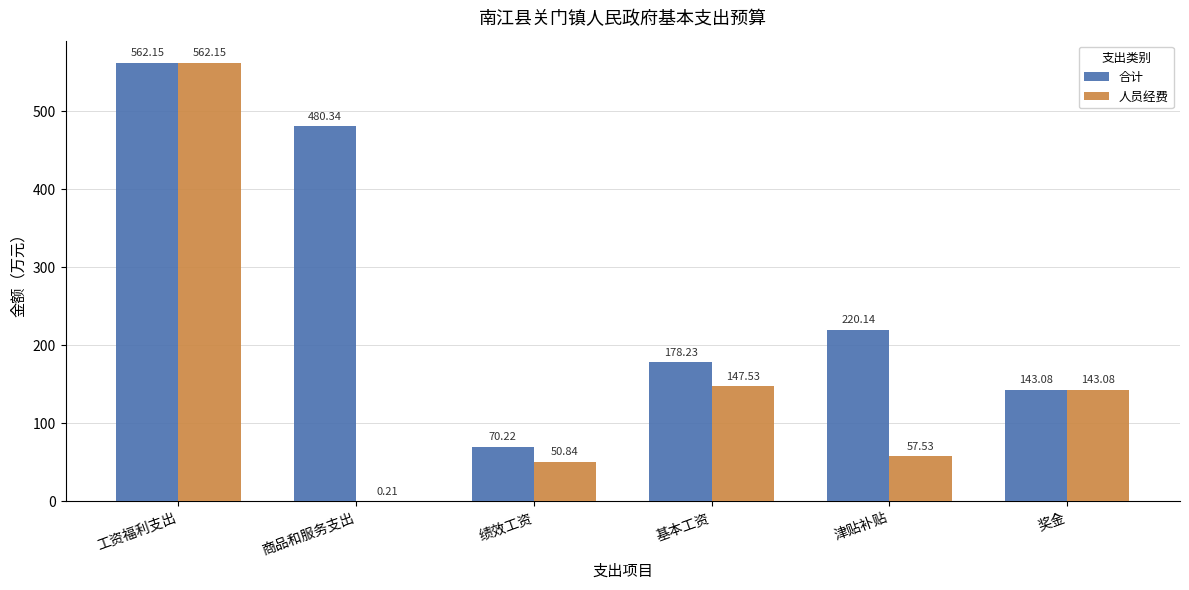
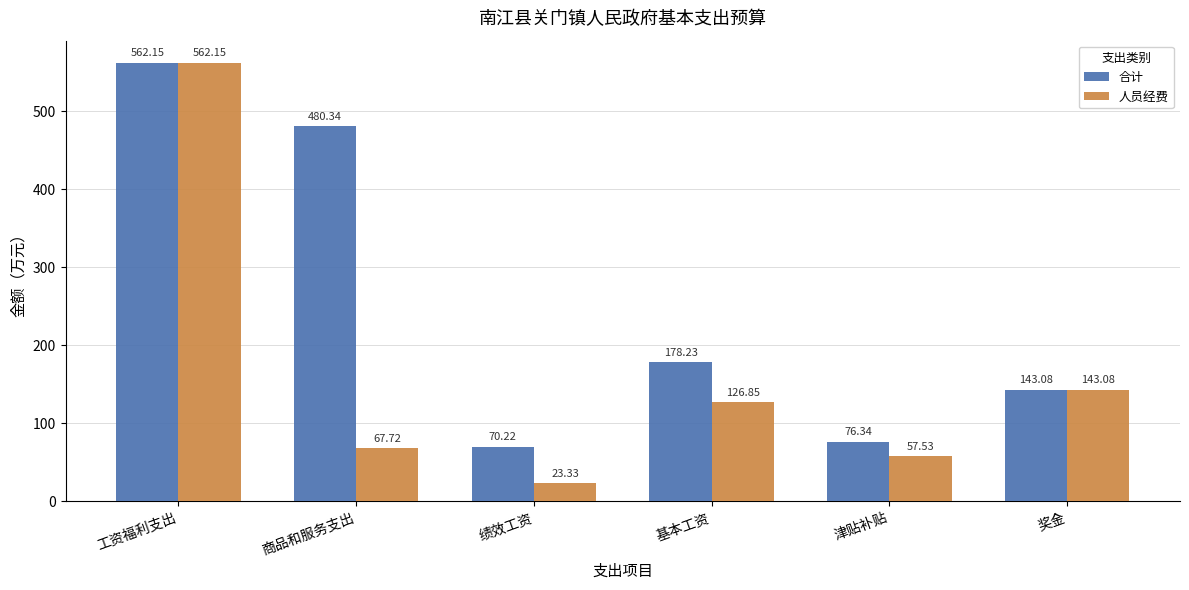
人员经费, 商品和服务支出: 0.21 -> 67.72
人员经费, 绩效工资: 50.84 -> 23.33
人员经费, 基本工资: 147.53 -> 126.85
合计, 津贴补贴: 220.14 -> 76.34
